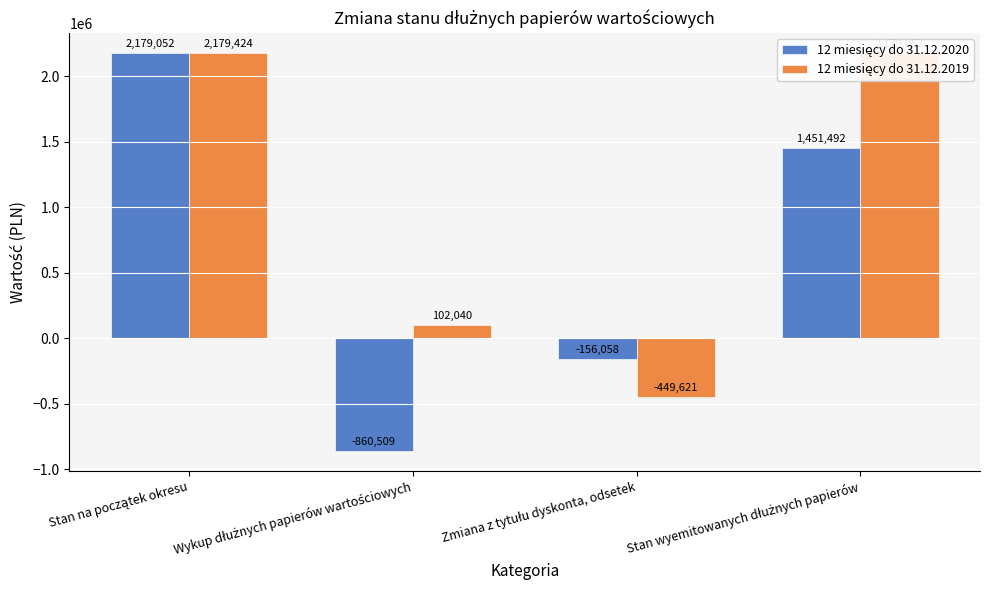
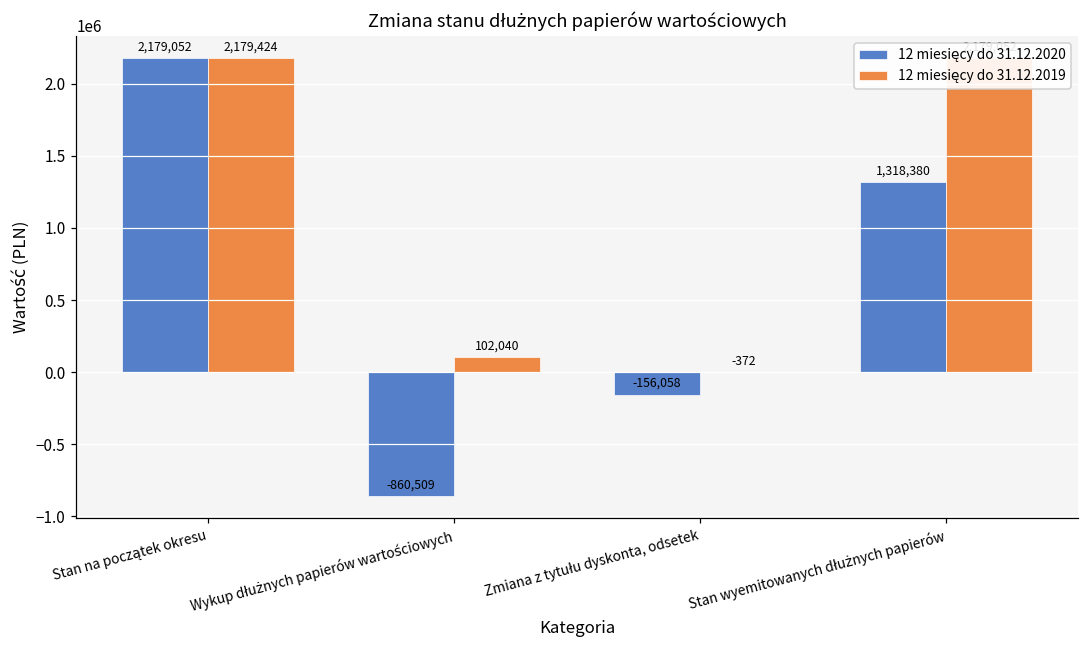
12 miesięcy do 31.12.2019, Zmiana z tytułu dyskonta, odsetek: -449,621 -> -372
12 miesięcy do 31.12.2020, Stan wyemitowanych dłużnych papierów: 1,451,492 -> 1,318,380
